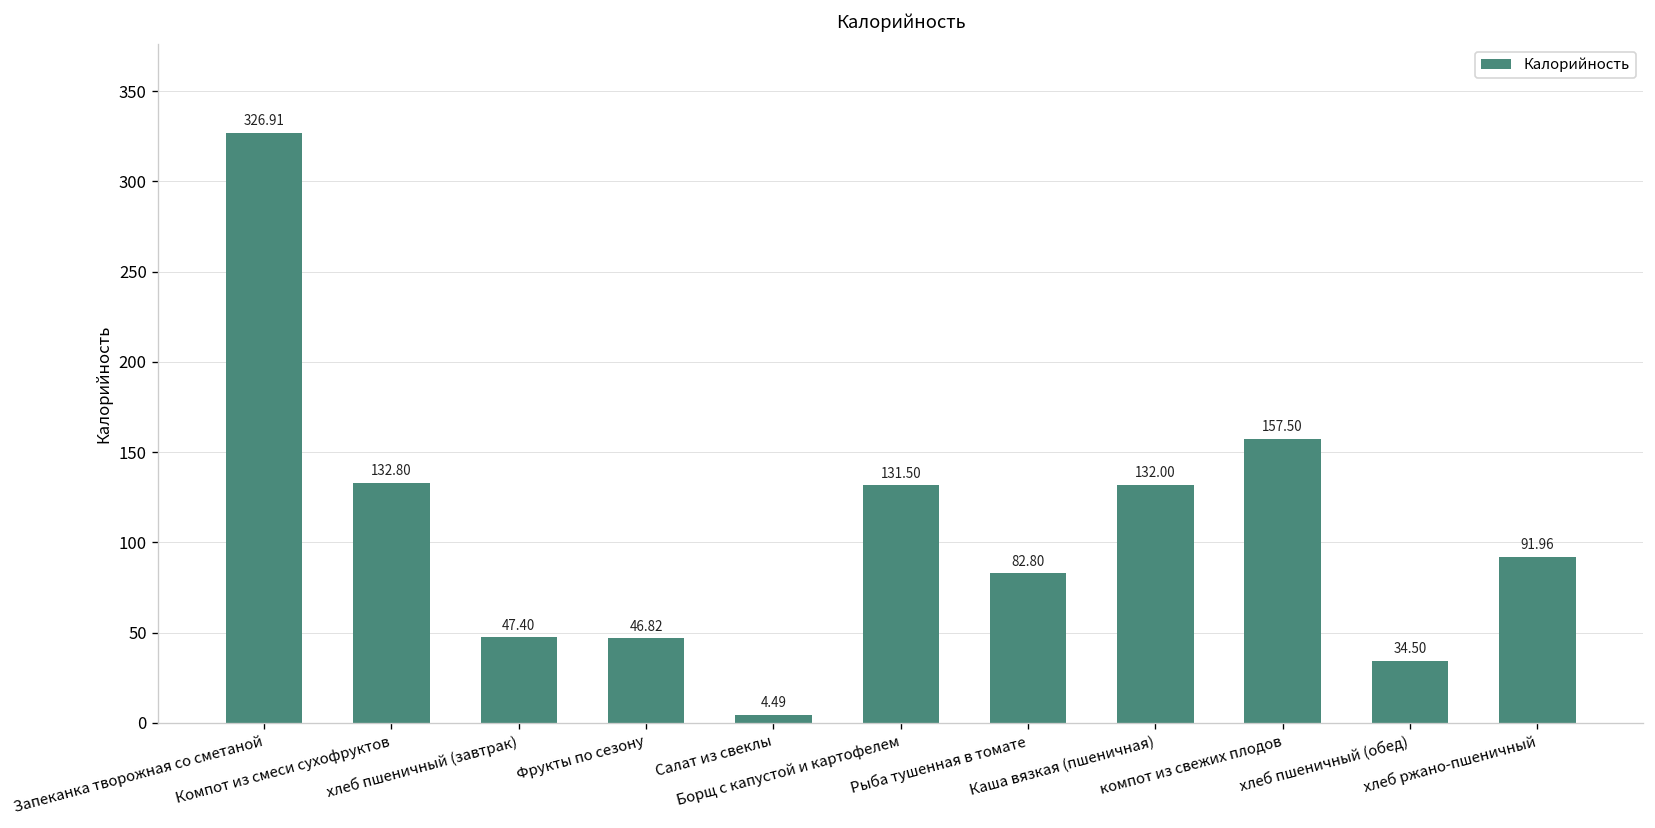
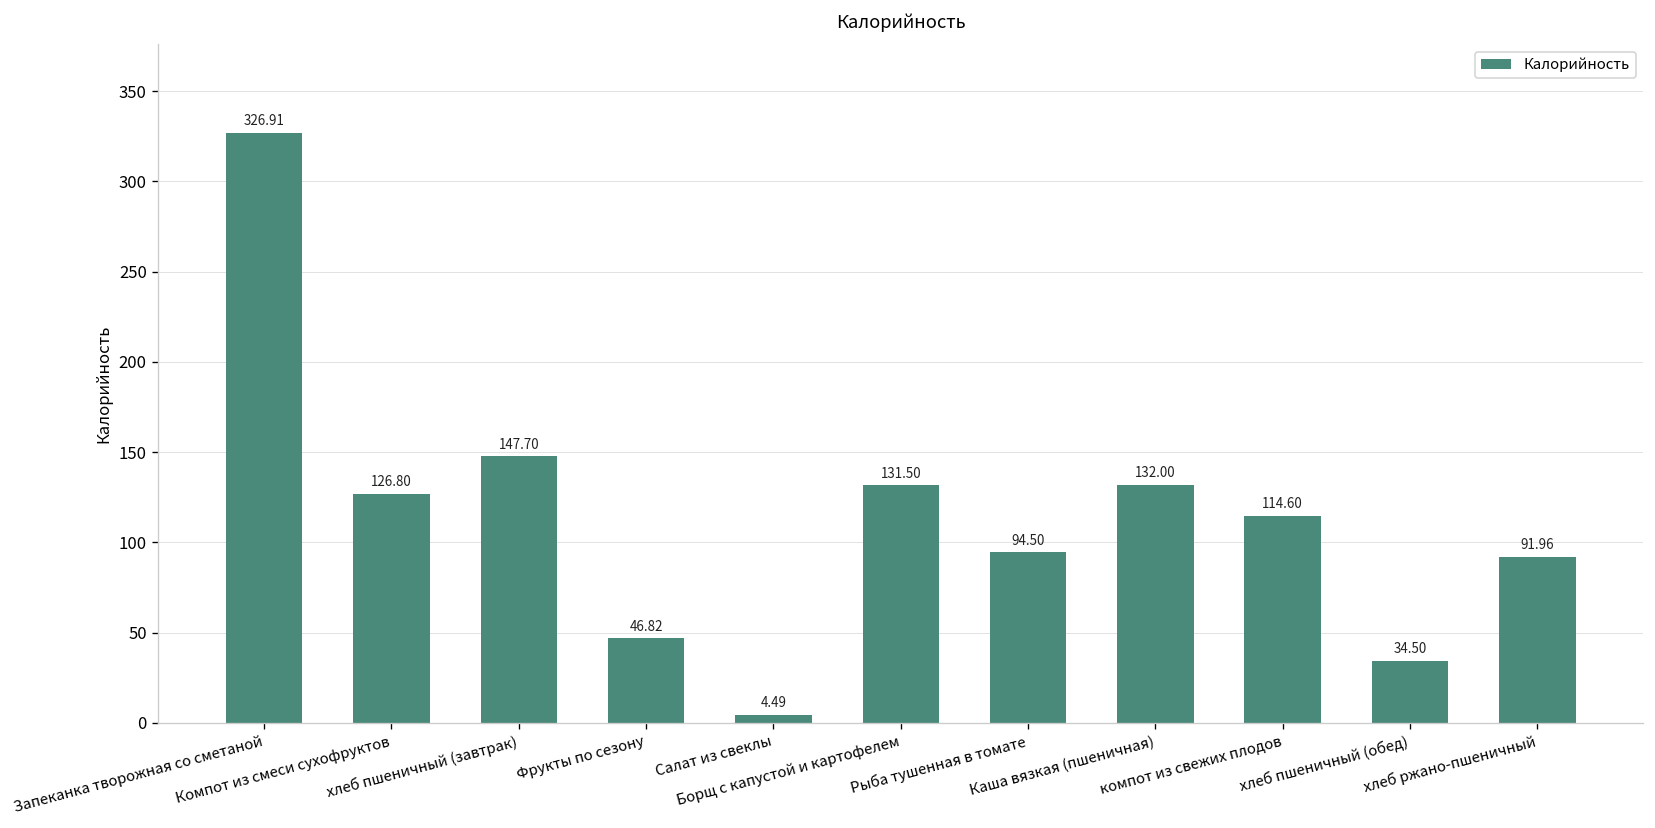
Компот из смеси сухофруктов: 132.80 -> 126.80
хлеб пшеничный (завтрак): 47.40 -> 147.70
Рыба тушенная в томате: 82.80 -> 94.50
компот из свежих плодов: 157.50 -> 114.60
